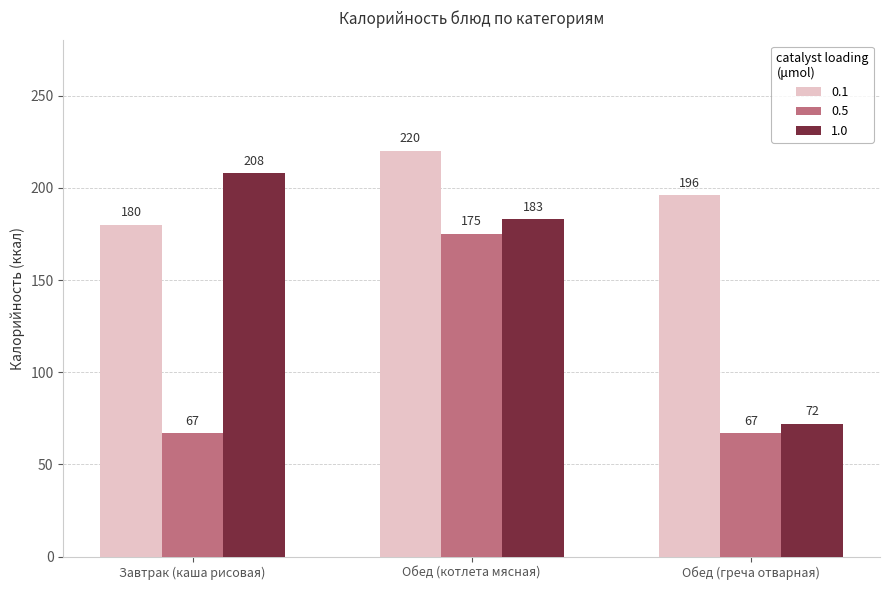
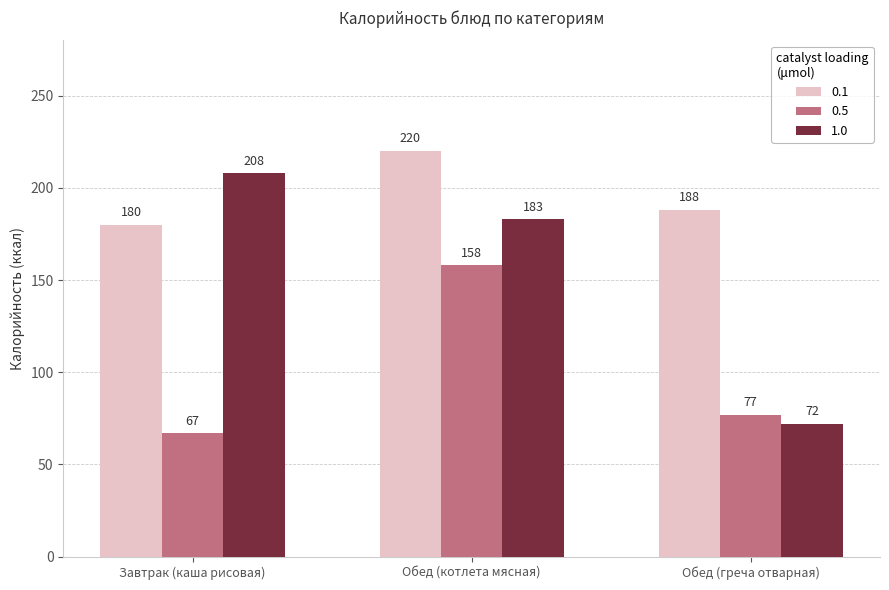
0.5, Обед (котлета мясная): 175 -> 158
0.1, Обед (греча отварная): 196 -> 188
0.5, Обед (греча отварная): 67 -> 77
